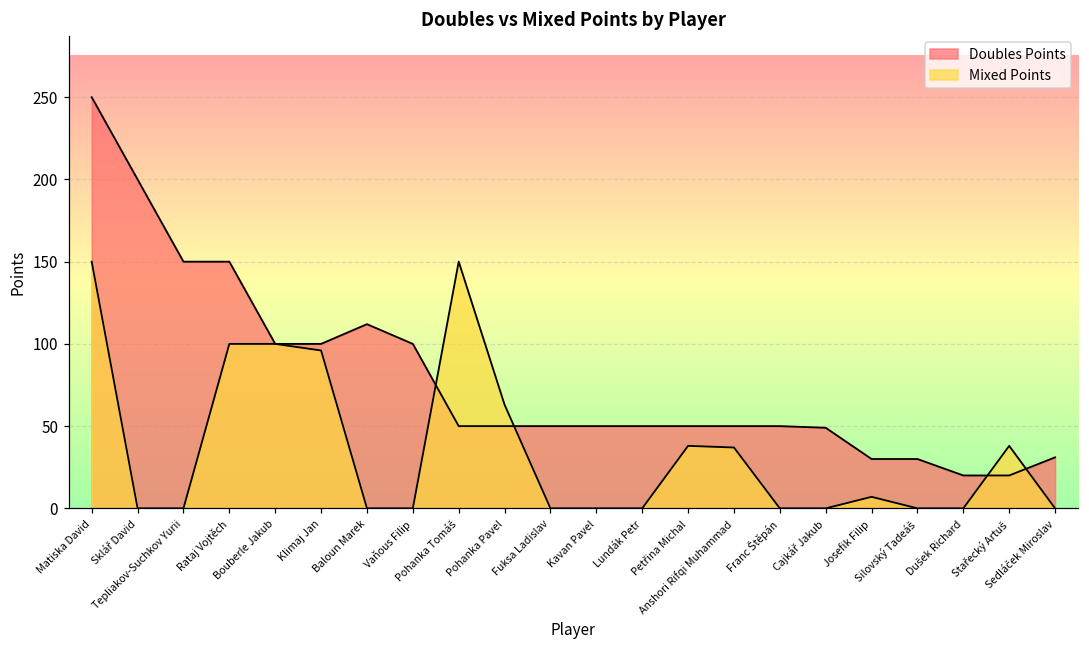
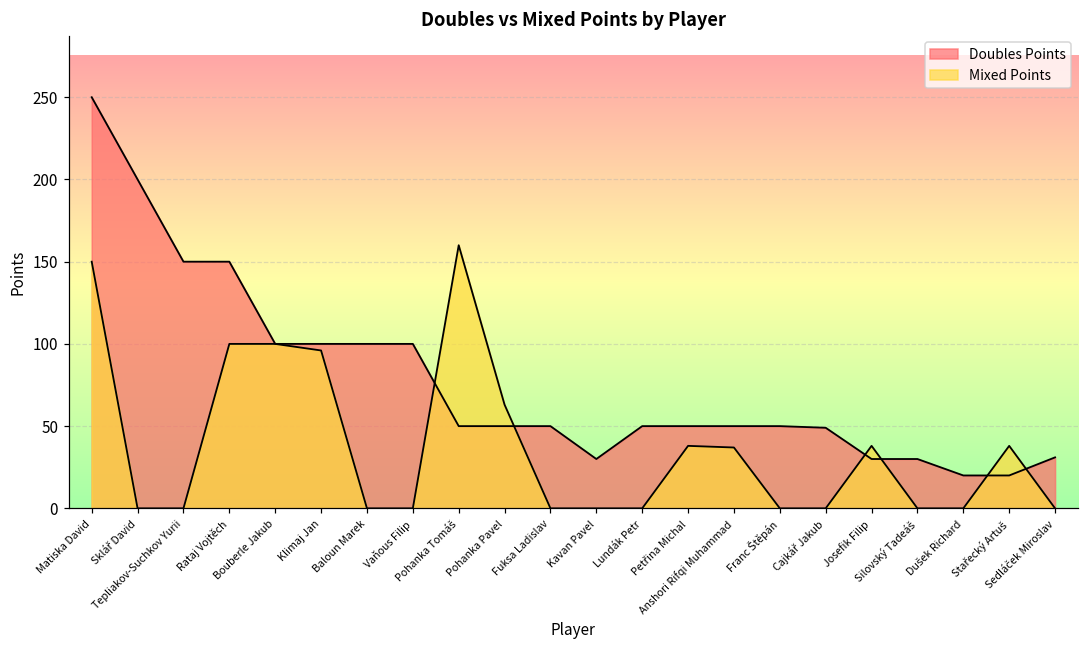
Doubles Points, Baloun Marek: 112 -> 100
Mixed Points, Pohanka Tomáš: 150 -> 160
Doubles Points, Kavan Pavel: 50 -> 30
Mixed Points, Josefik Filip: 7 -> 38
